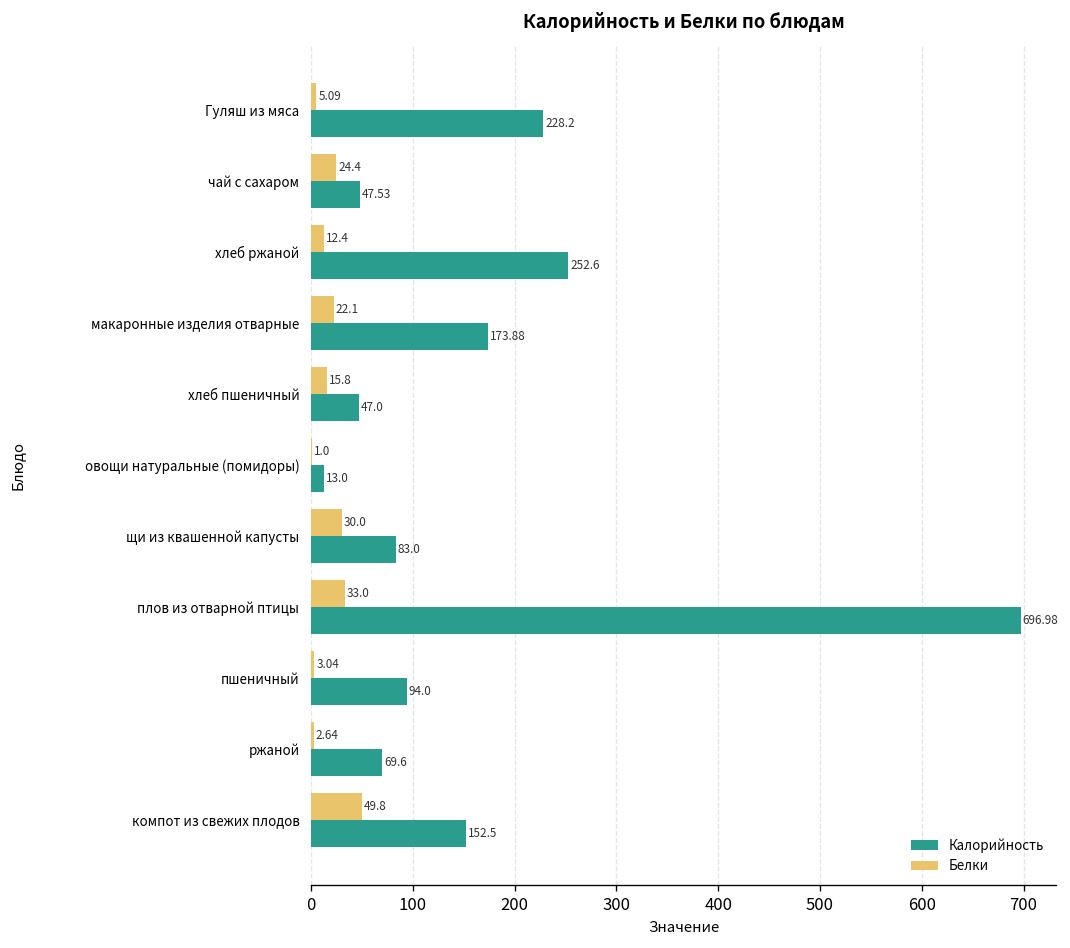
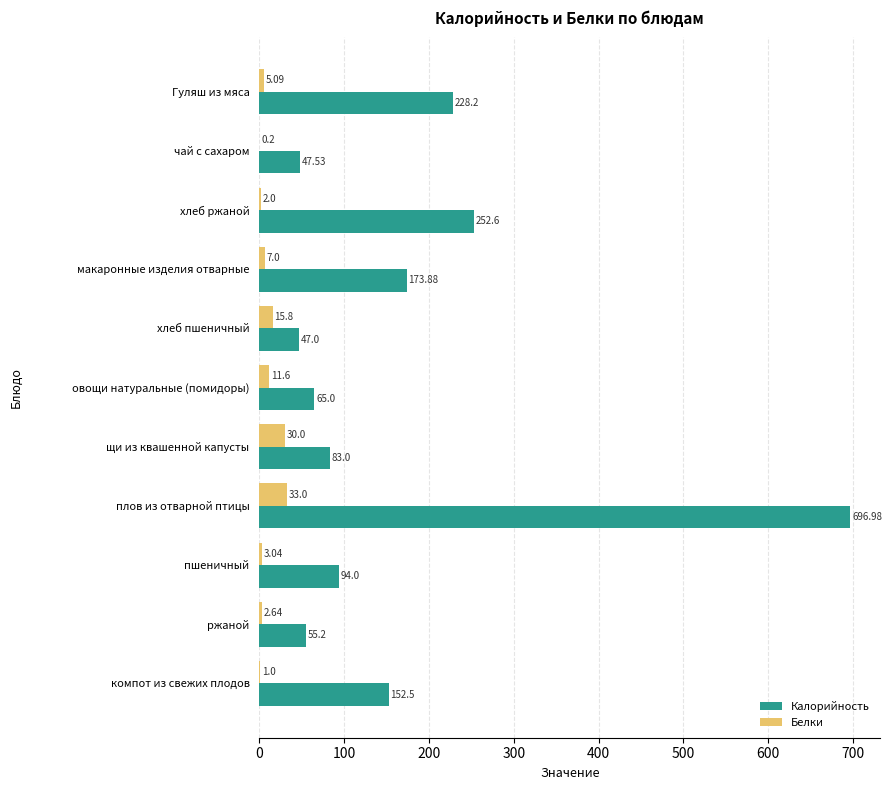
Белки, чай с сахаром: 24.4 -> 0.2
Белки, хлеб ржаной: 12.4 -> 2.0
Белки, макаронные изделия отварные: 22.1 -> 7.0
Белки, овощи натуральные (помидоры): 1.0 -> 11.6
Калорийность, овощи натуральные (помидоры): 13.0 -> 65.0
Калорийность, ржаной: 69.6 -> 55.2
Белки, компот из свежих плодов: 49.8 -> 1.0
